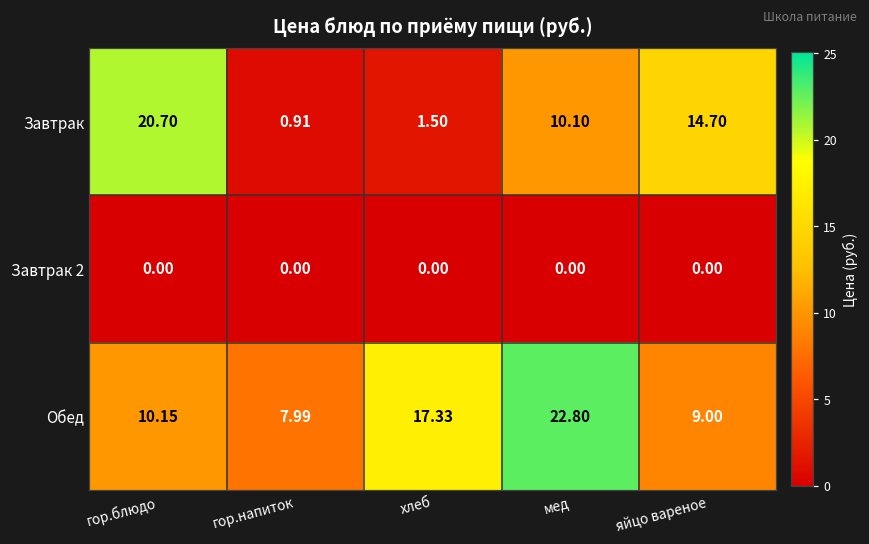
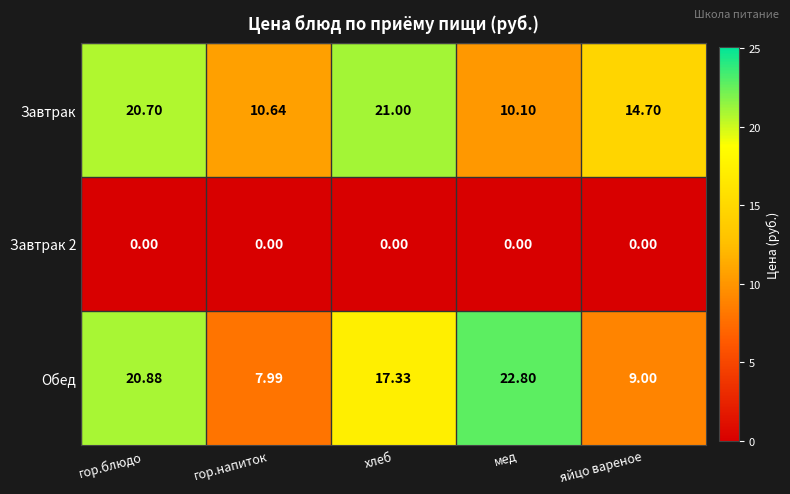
Завтрак, гор.напиток: 0.91 -> 10.64
Завтрак, хлеб: 1.50 -> 21.00
Обед, гор.блюдо: 10.15 -> 20.88
